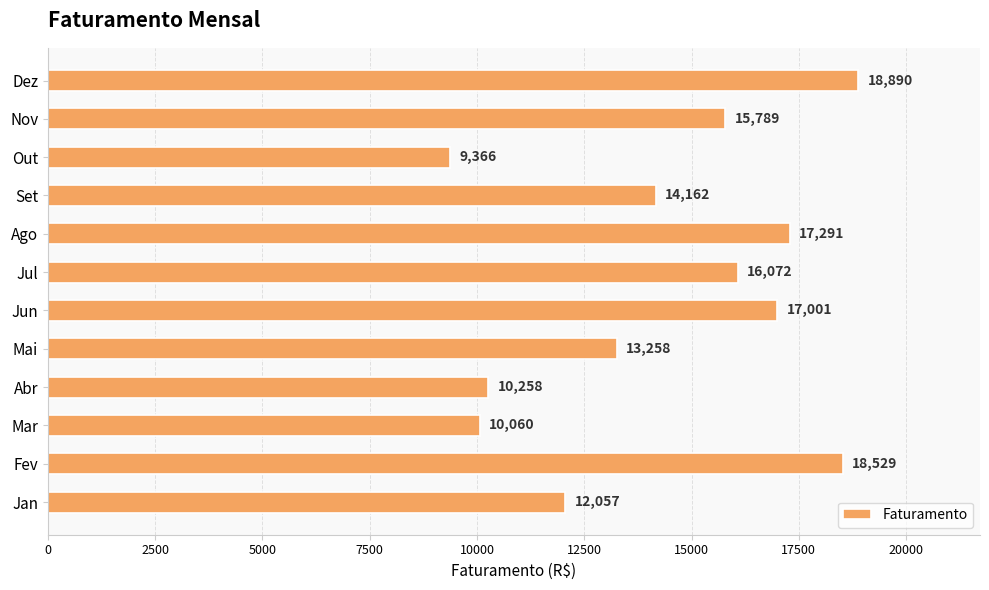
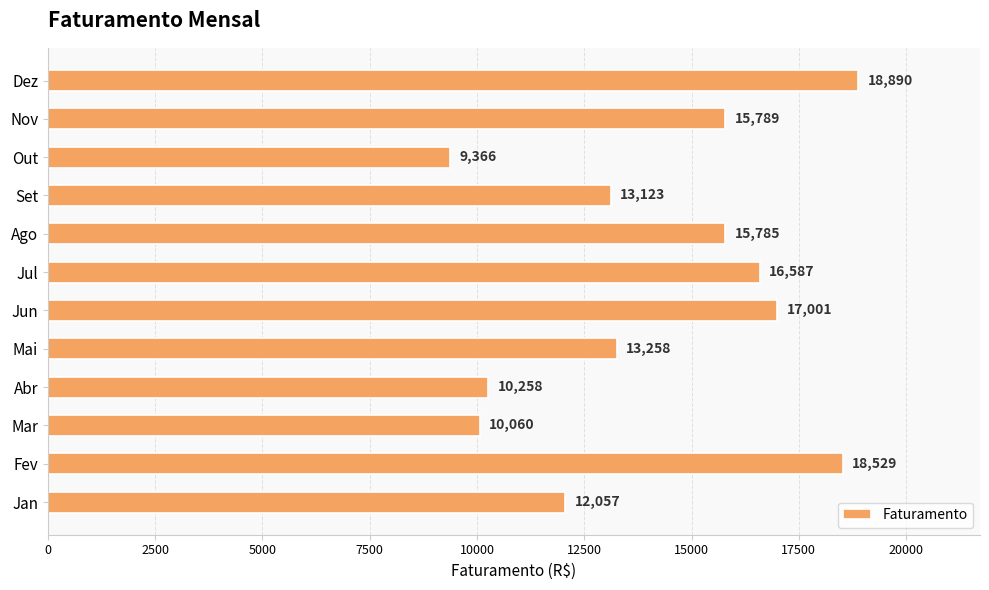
Set: 14,162 -> 13,123
Ago: 17,291 -> 15,785
Jul: 16,072 -> 16,587
